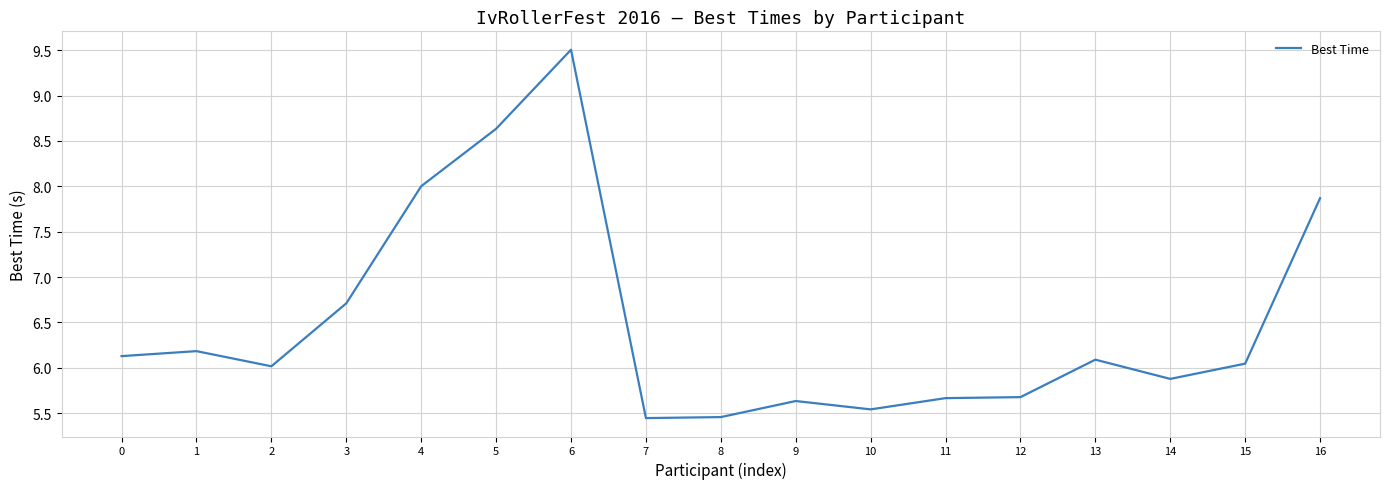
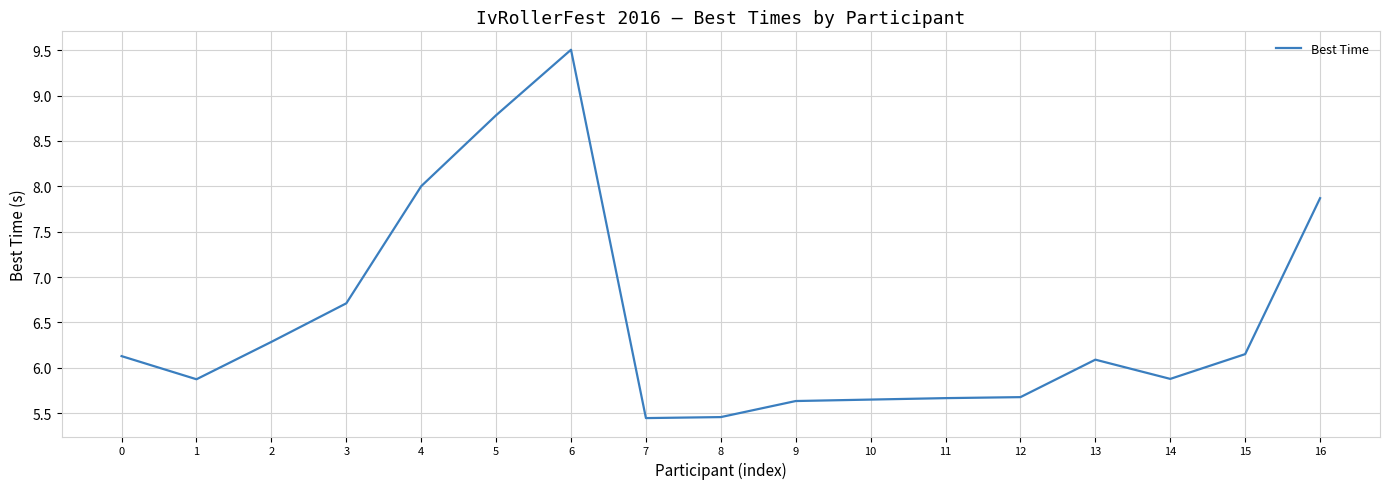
1: 6.2 -> 5.9
2: 6.0 -> 6.3
5: 8.6 -> 8.8
10: 5.5 -> 5.6
15: 6.0 -> 6.2
